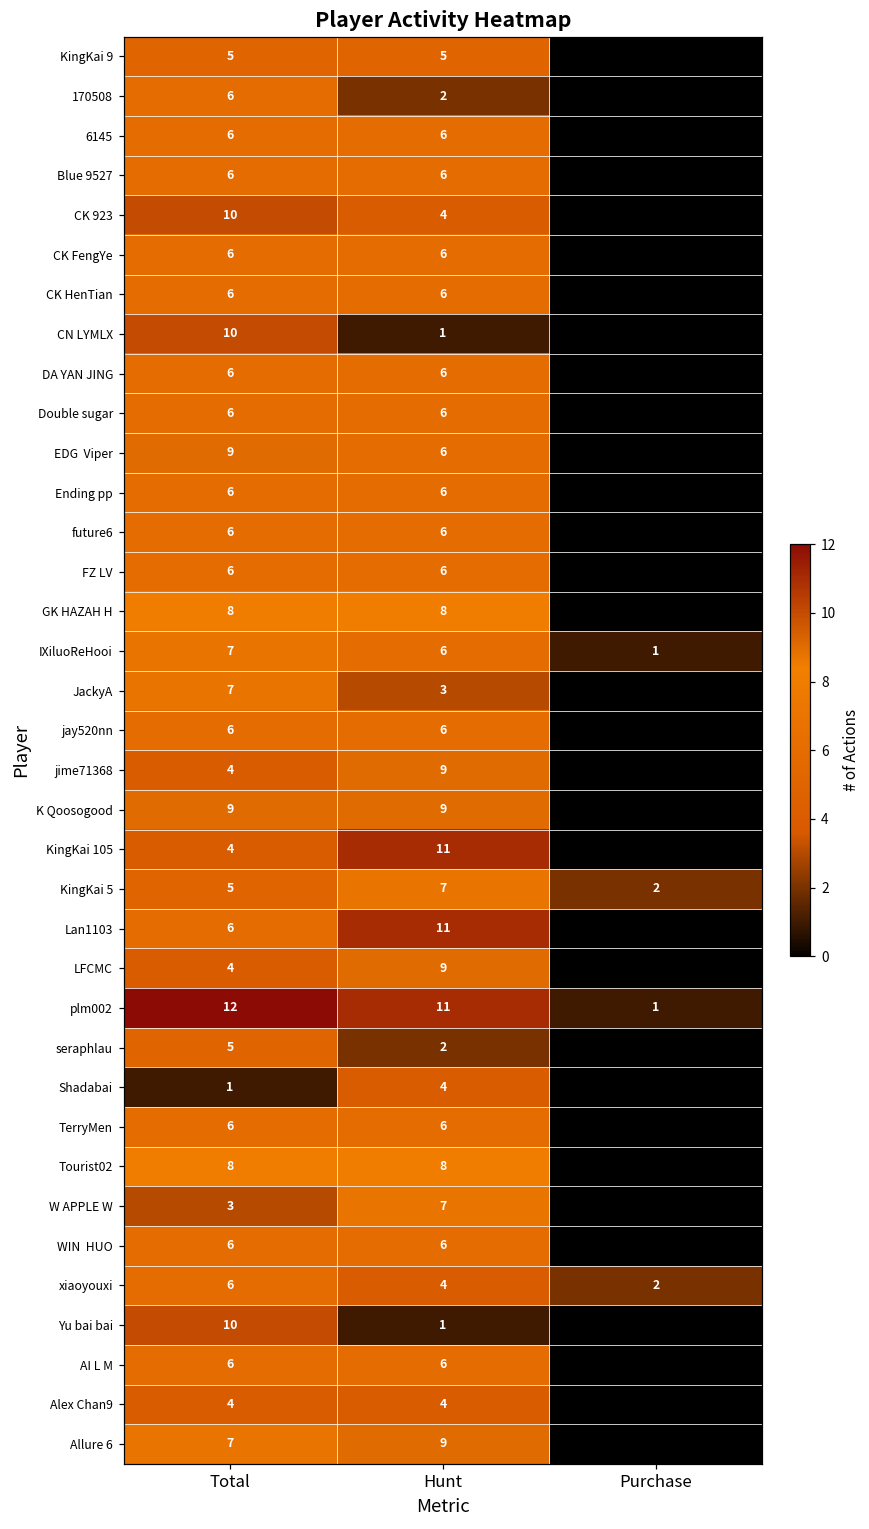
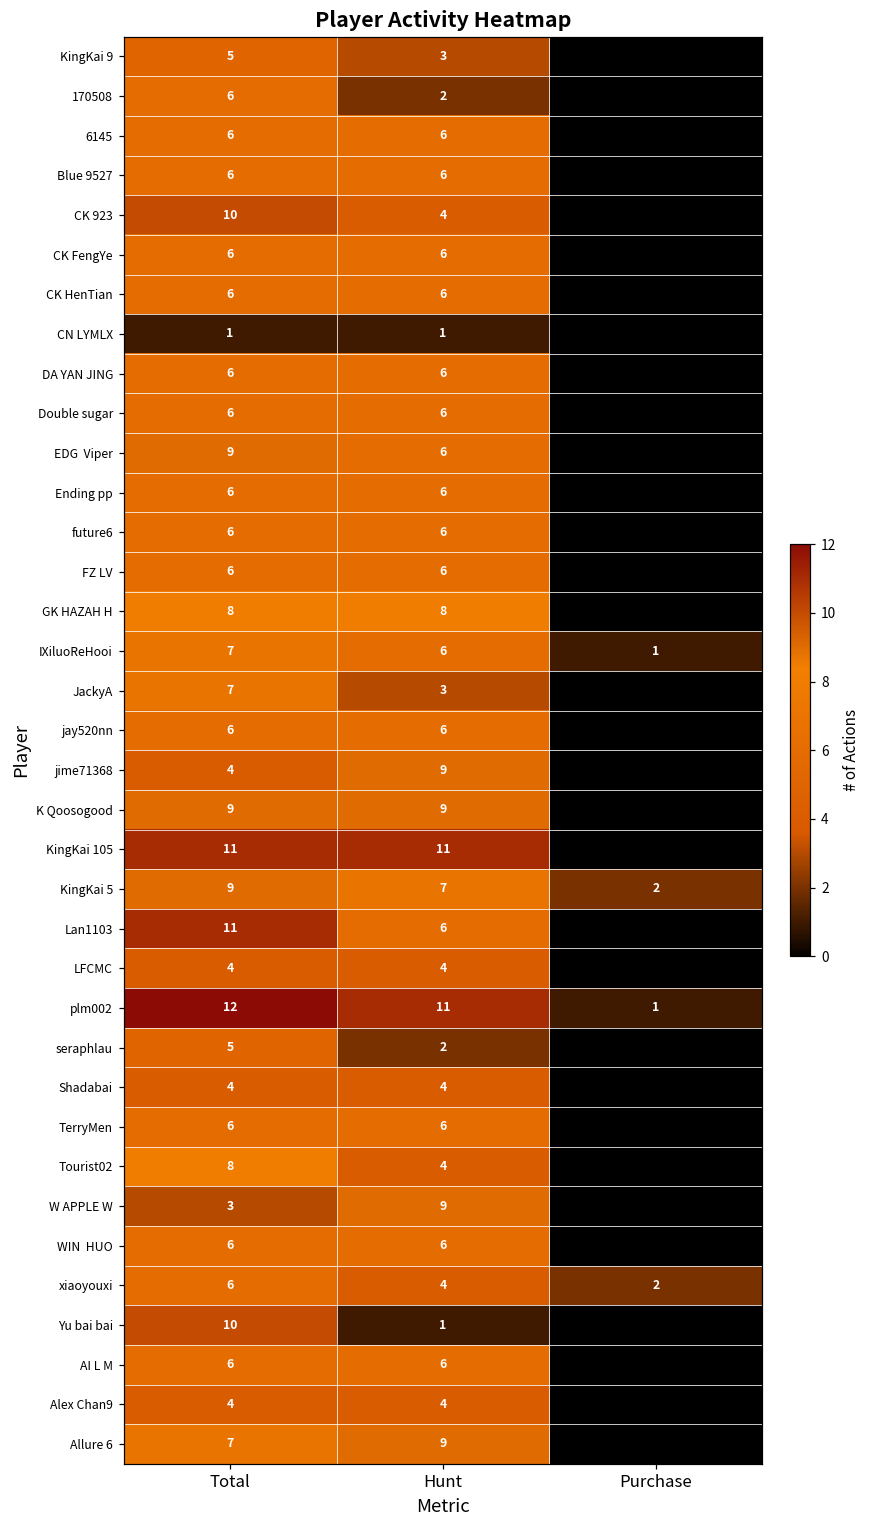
KingKai 9, Hunt: 5 -> 3
CN LYMLX, Total: 10 -> 1
KingKai 105, Total: 4 -> 11
KingKai 5, Total: 5 -> 9
Lan1103, Total: 6 -> 11
Lan1103, Hunt: 11 -> 6
LFCMC, Hunt: 9 -> 4
Shadabai, Total: 1 -> 4
Tourist02, Hunt: 8 -> 4
W APPLE W, Hunt: 7 -> 9
